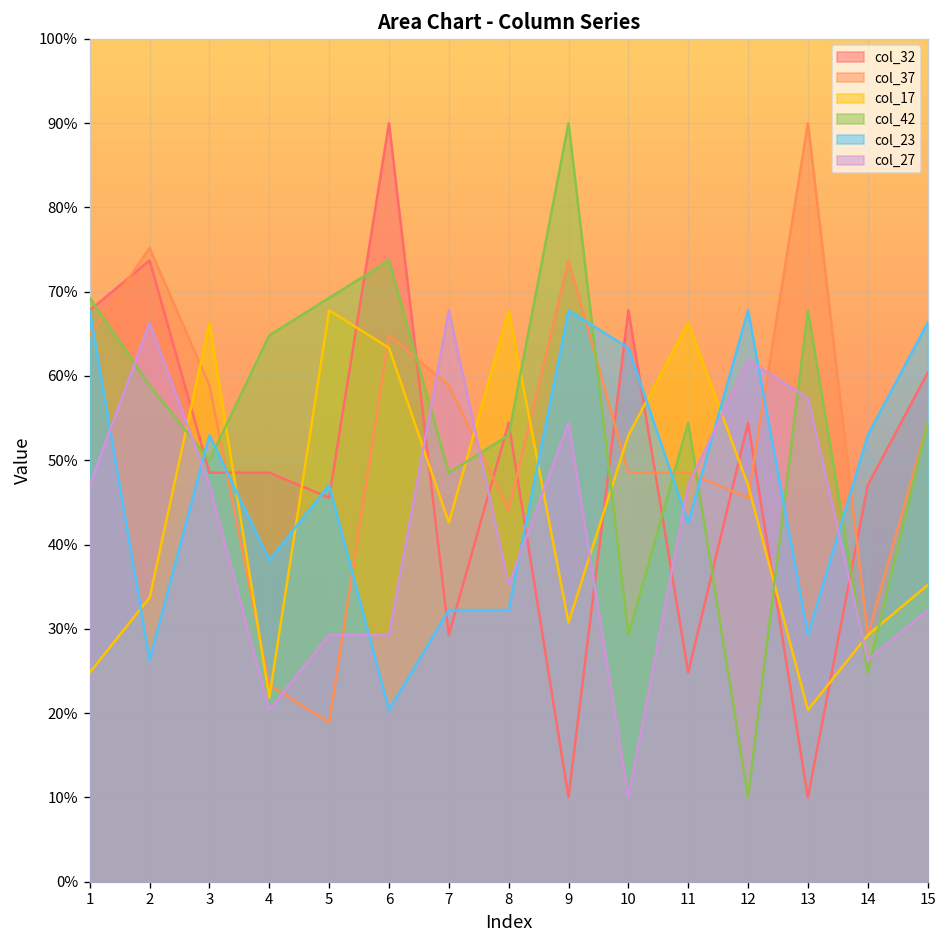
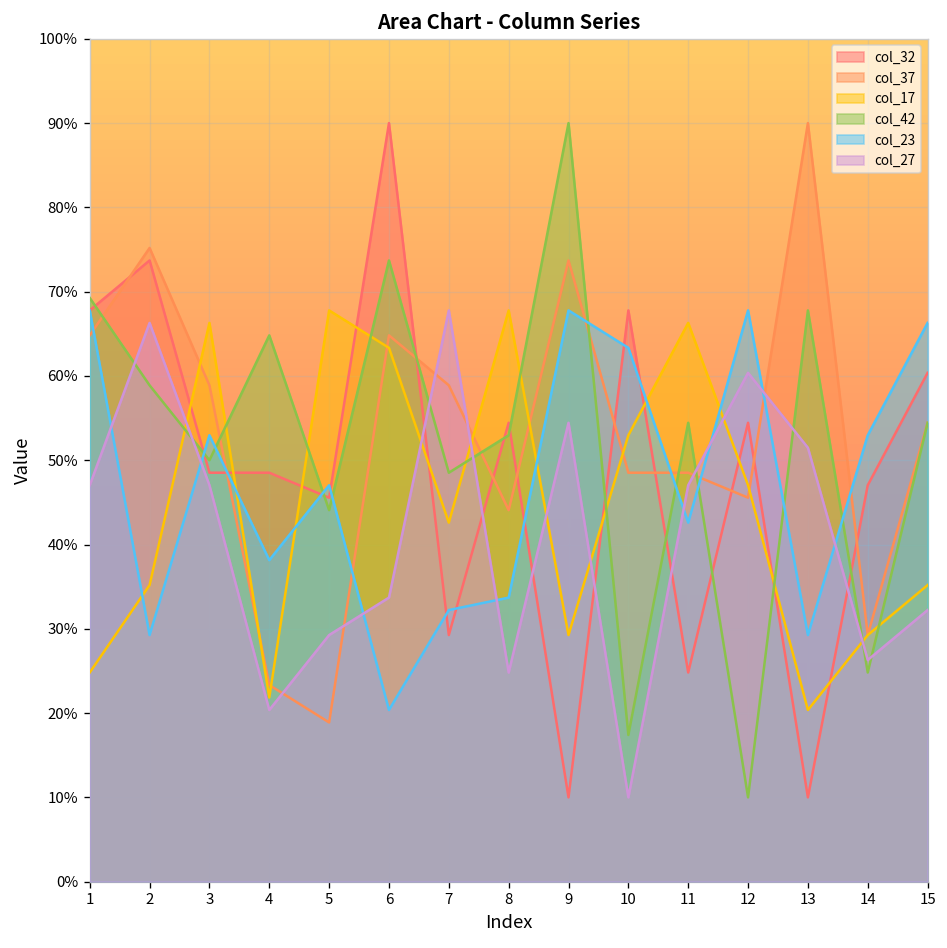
col_17, 2: 34% -> 35%
col_23, 2: 26% -> 29%
col_42, 5: 69% -> 44%
col_27, 6: 29% -> 34%
col_23, 8: 32% -> 34%
col_27, 8: 35% -> 25%
col_17, 9: 31% -> 29%
col_42, 10: 29% -> 17%
col_27, 12: 62% -> 60%
col_27, 13: 57% -> 51%
